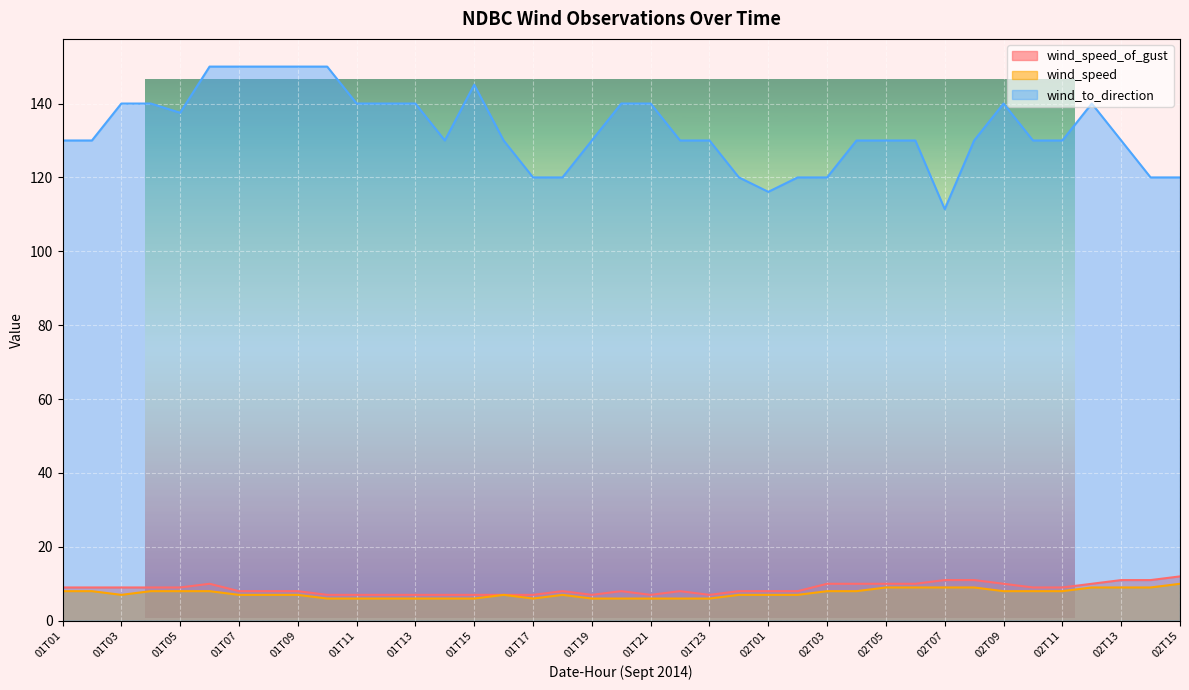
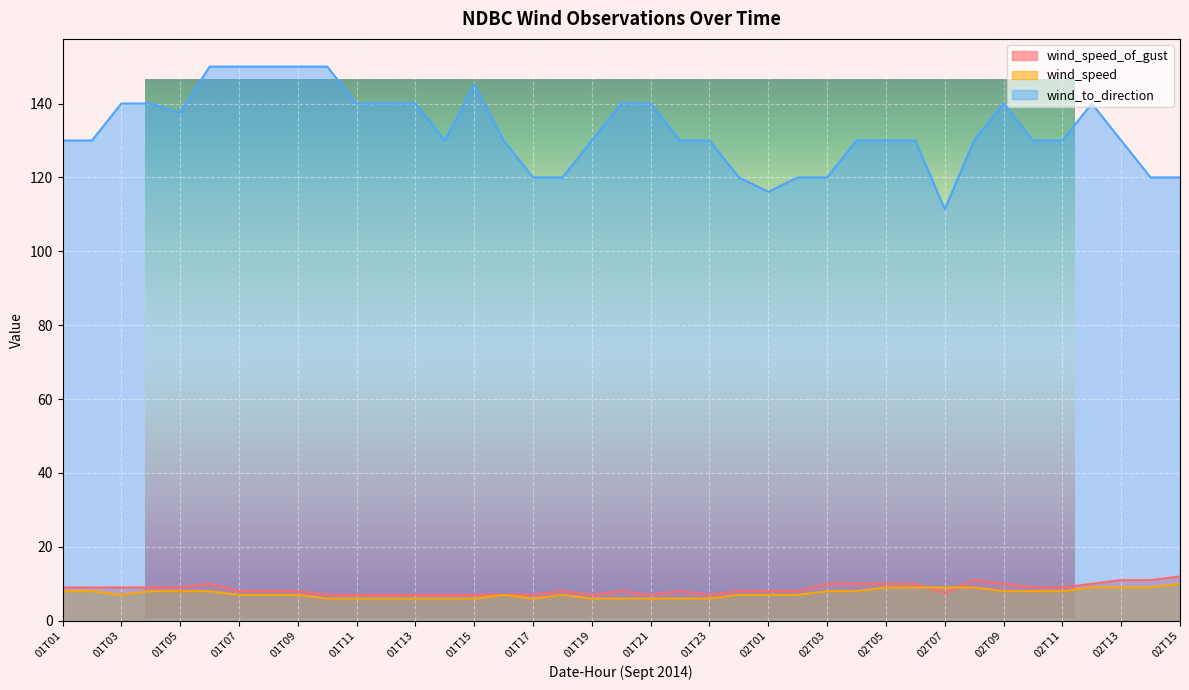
wind_speed_of_gust, 02T07: 11 -> 8
